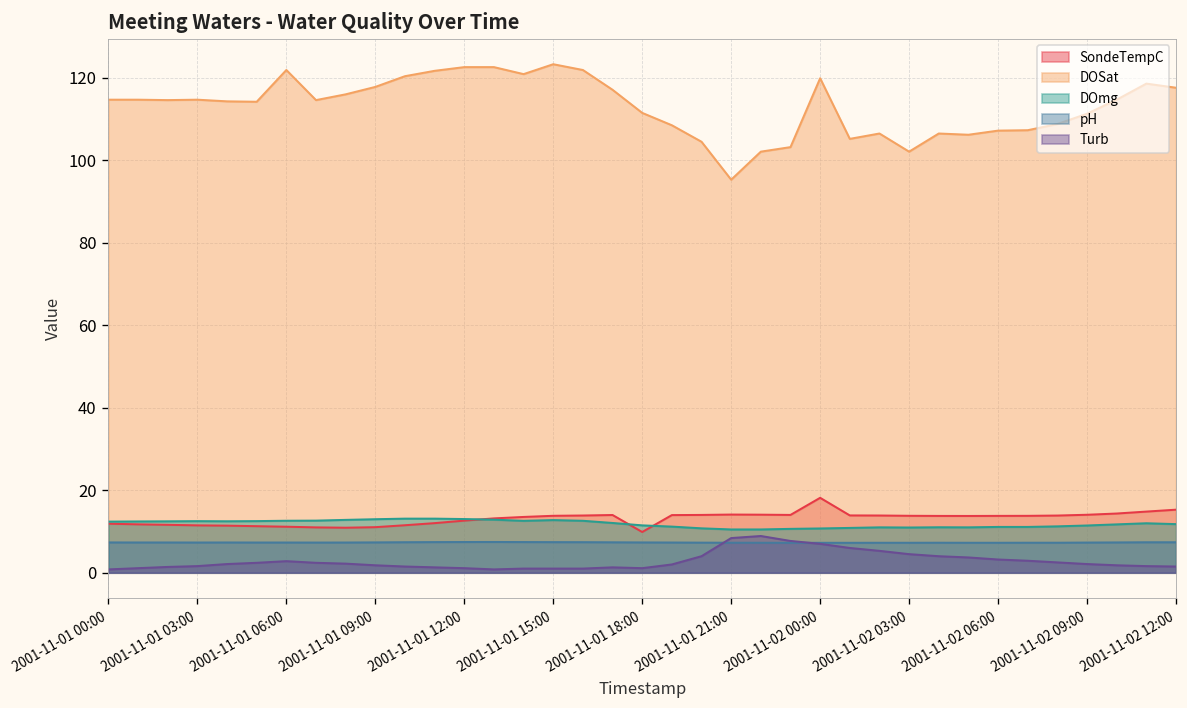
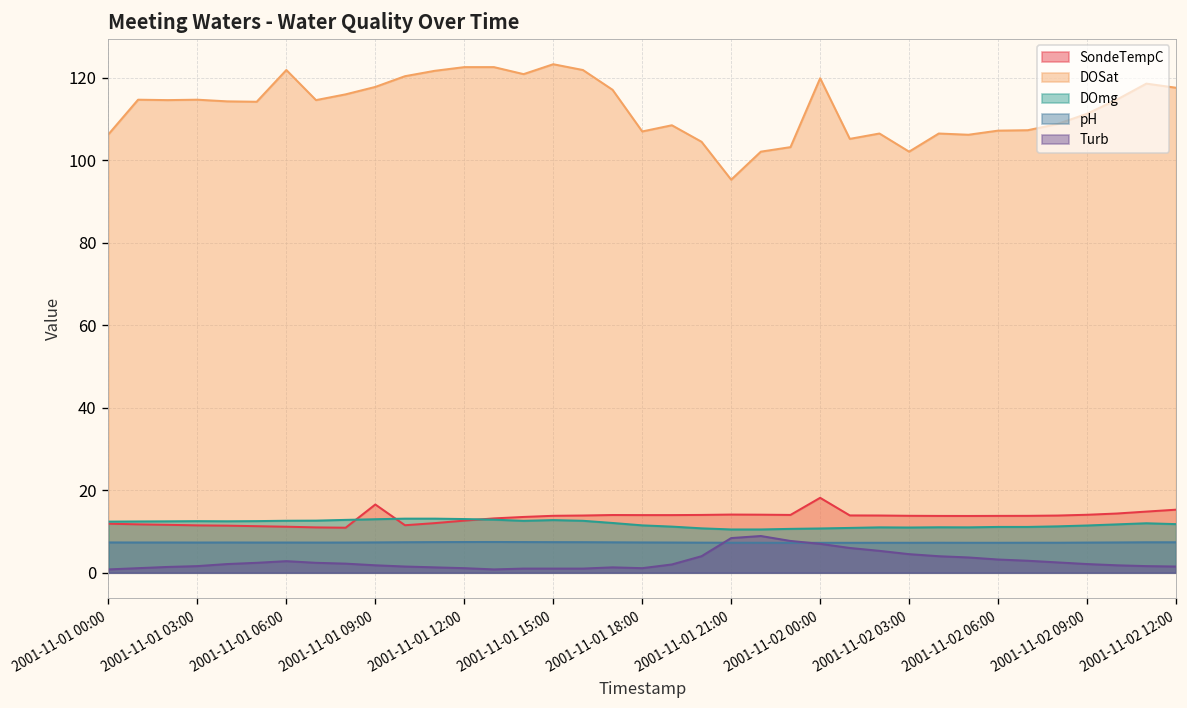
DOSat, 2001-11-01 00:00: 115 -> 106
SondeTempC, 2001-11-01 09:00: 11 -> 17
SondeTempC, 2001-11-01 18:00: 10 -> 14
DOSat, 2001-11-01 18:00: 112 -> 107
